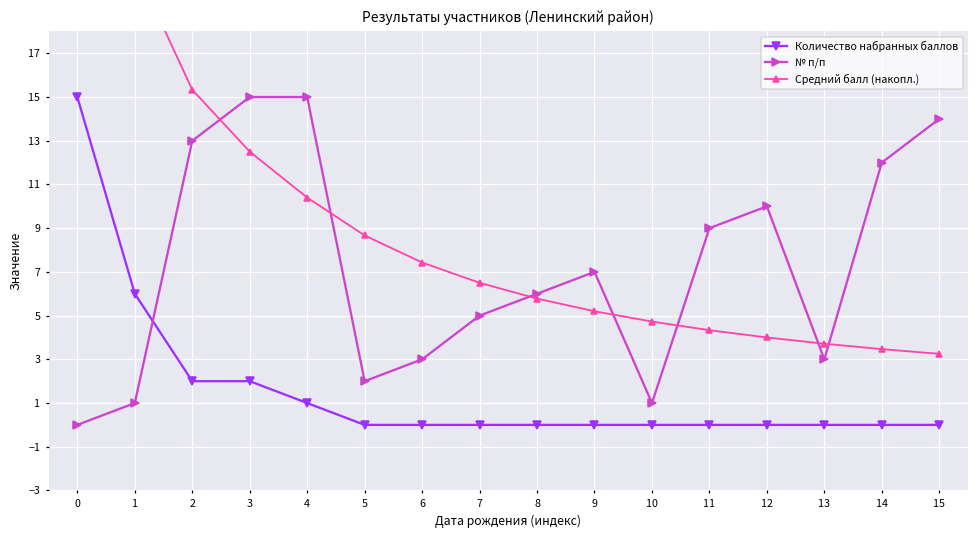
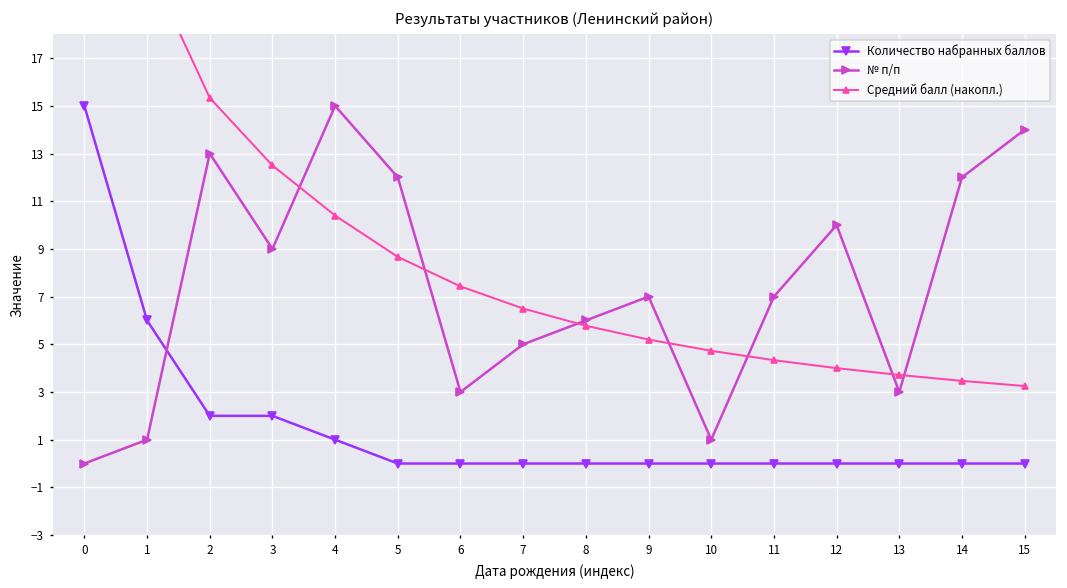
№ п/п, 3: 15 -> 9
№ п/п, 5: 2 -> 12
№ п/п, 11: 9 -> 7
